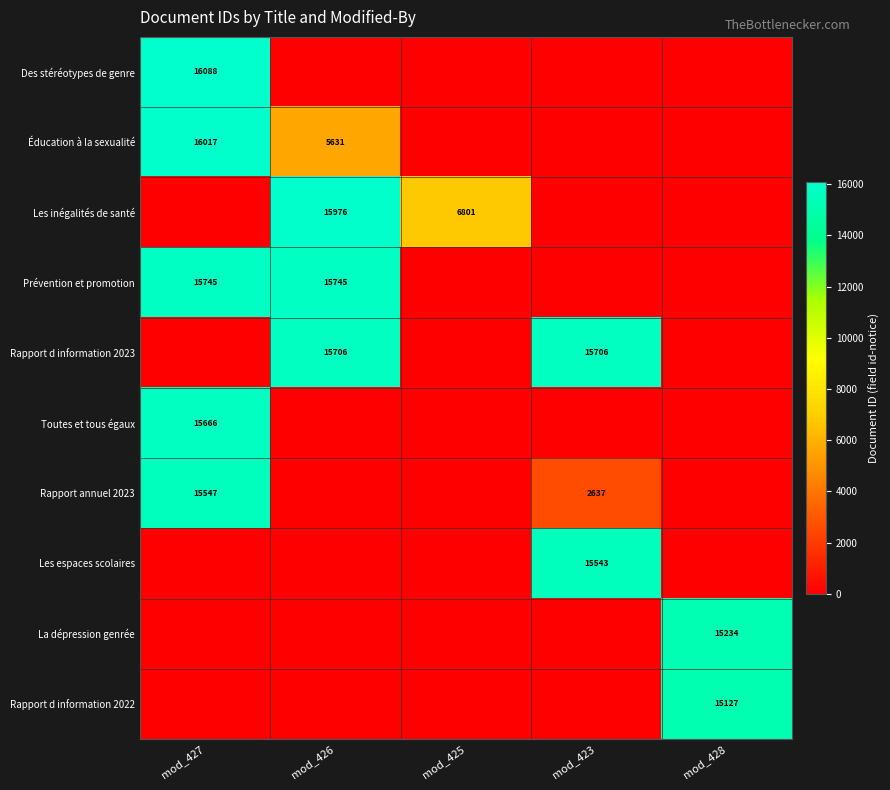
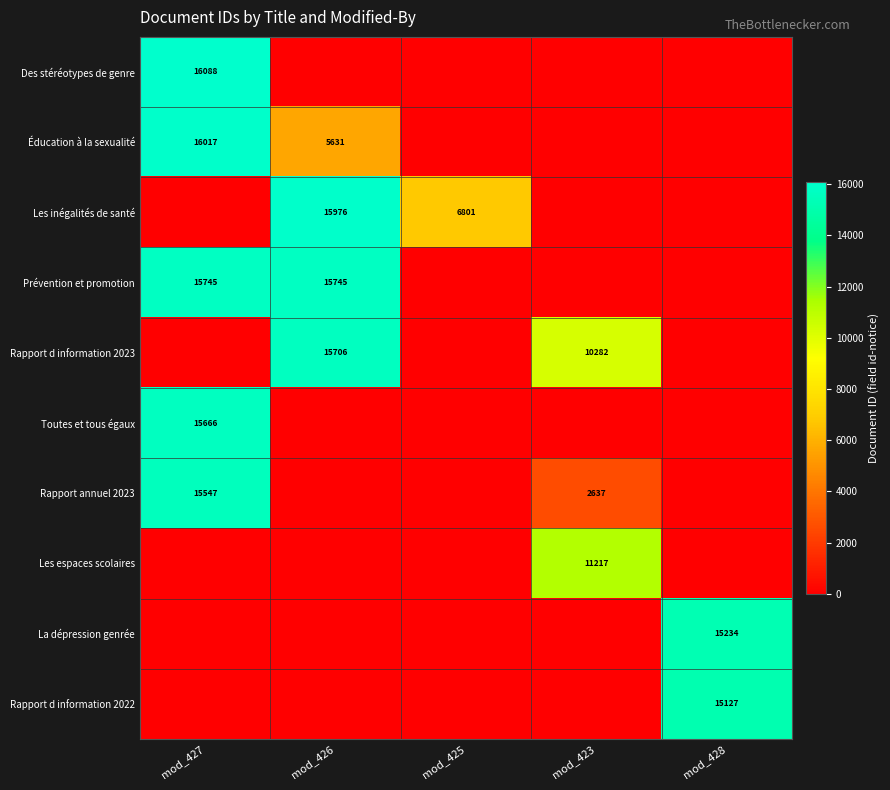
Rapport d information 2023, mod_423: 15706 -> 10282
Les espaces scolaires, mod_423: 15543 -> 11217
